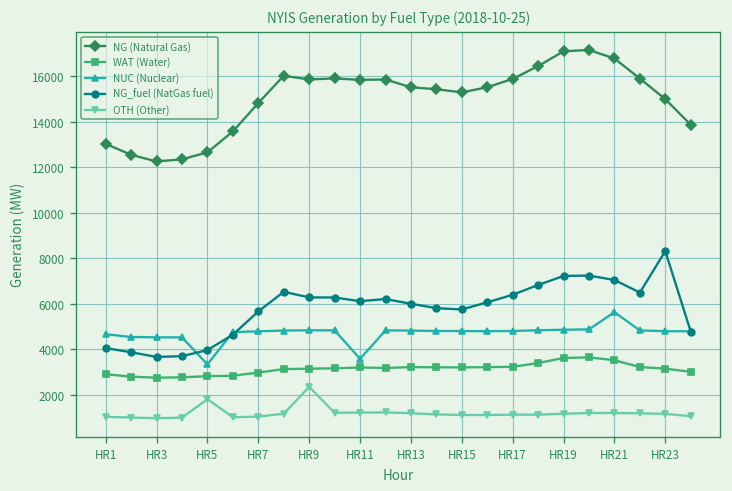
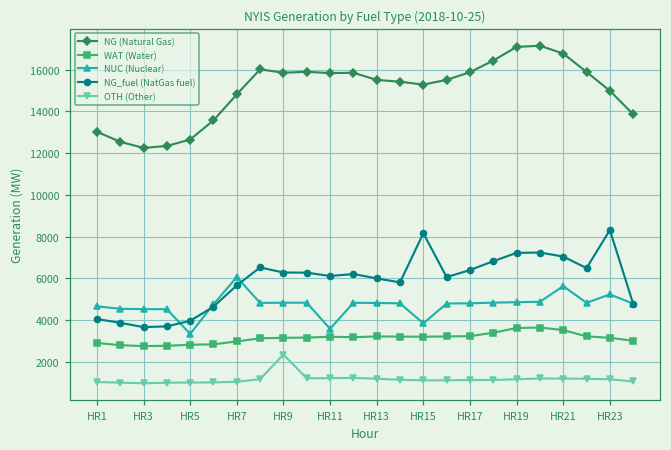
OTH (Other), HR5: 1800 -> 1000
NUC (Nuclear), HR7: 4800 -> 6100
NUC (Nuclear), HR15: 4800 -> 3900
NG_fuel (NatGas fuel), HR15: 5800 -> 8200
NUC (Nuclear), HR23: 4800 -> 5200
